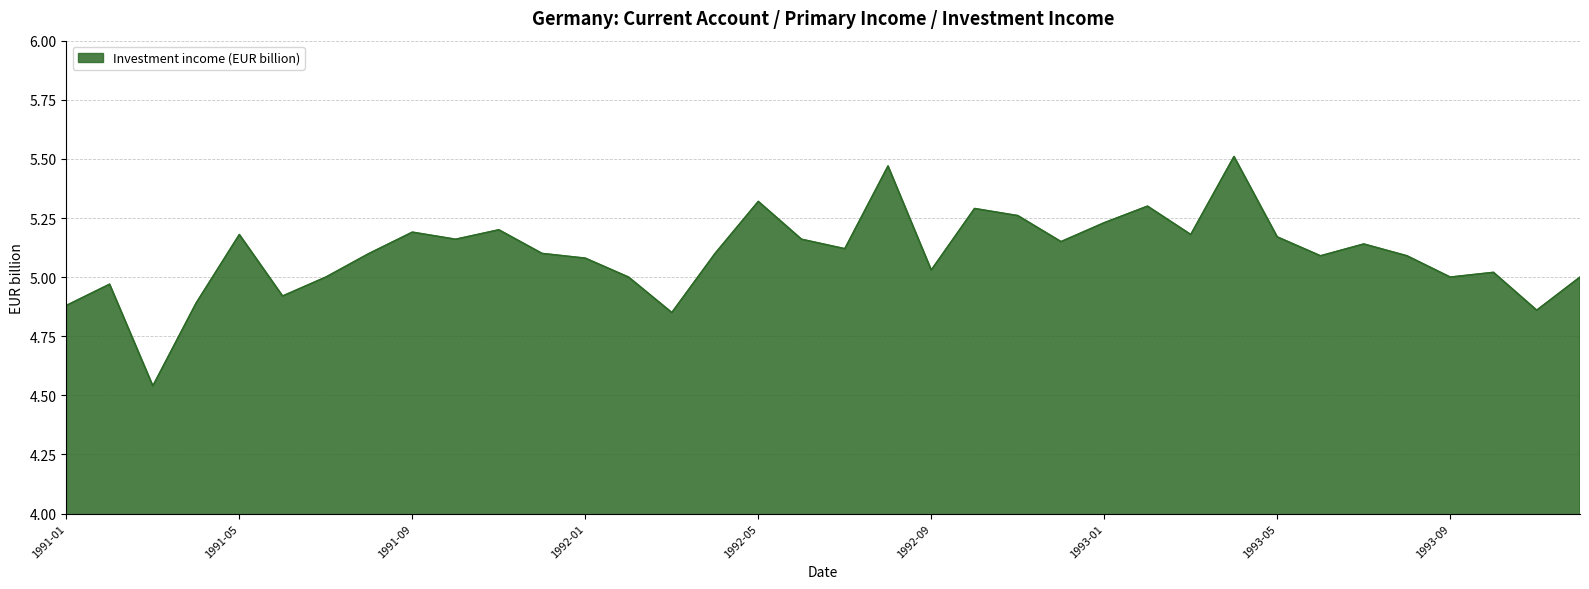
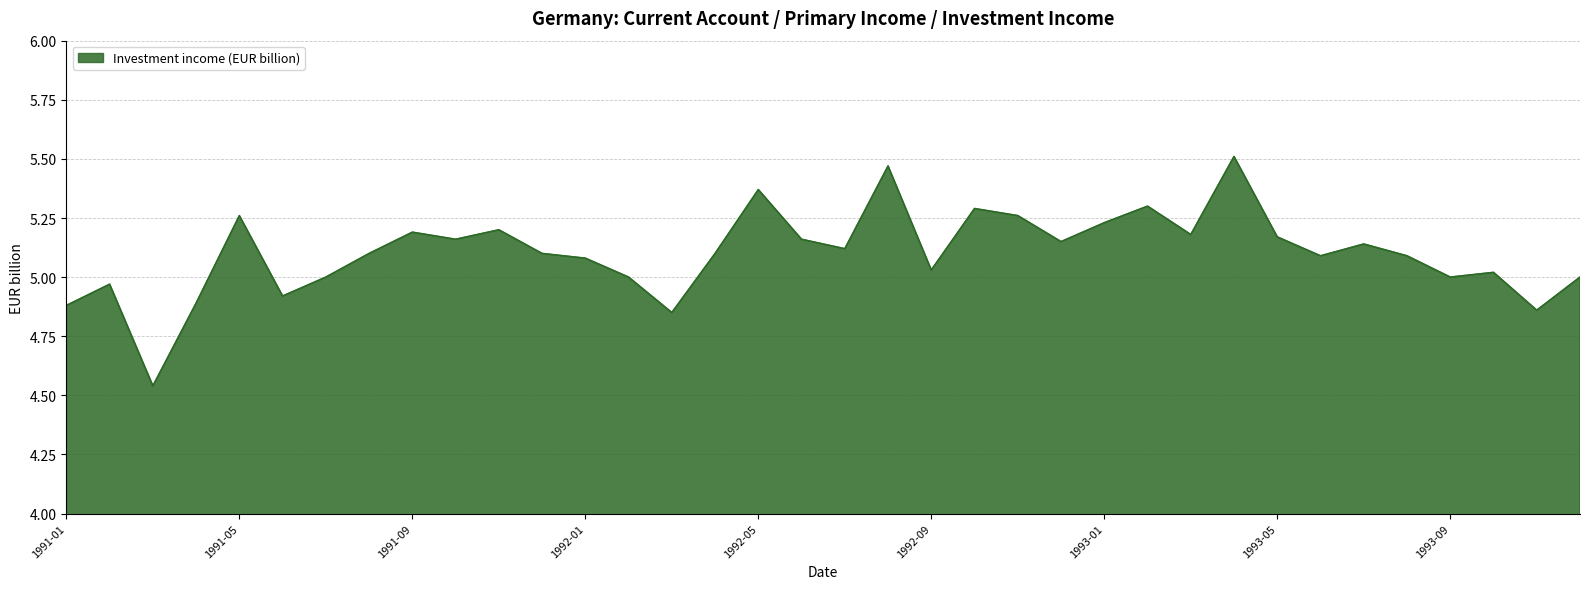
1991-05: 5.18 -> 5.26
1992-05: 5.32 -> 5.37
